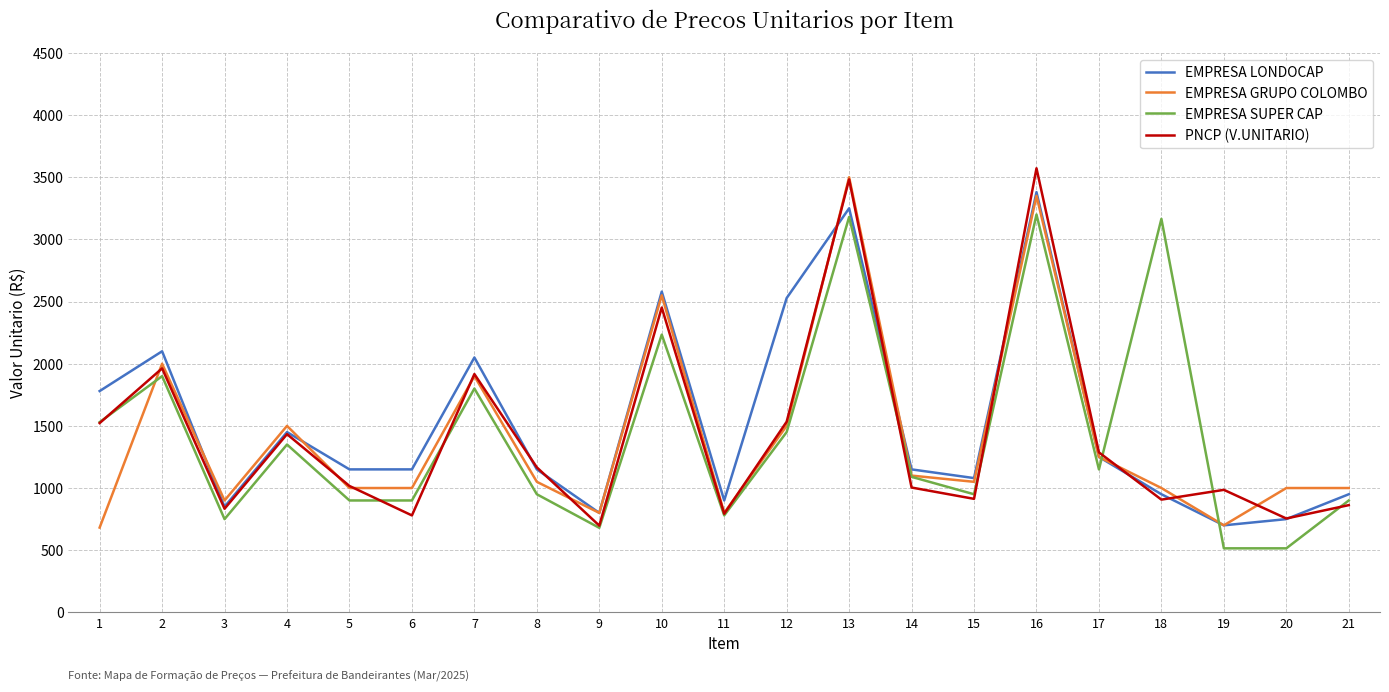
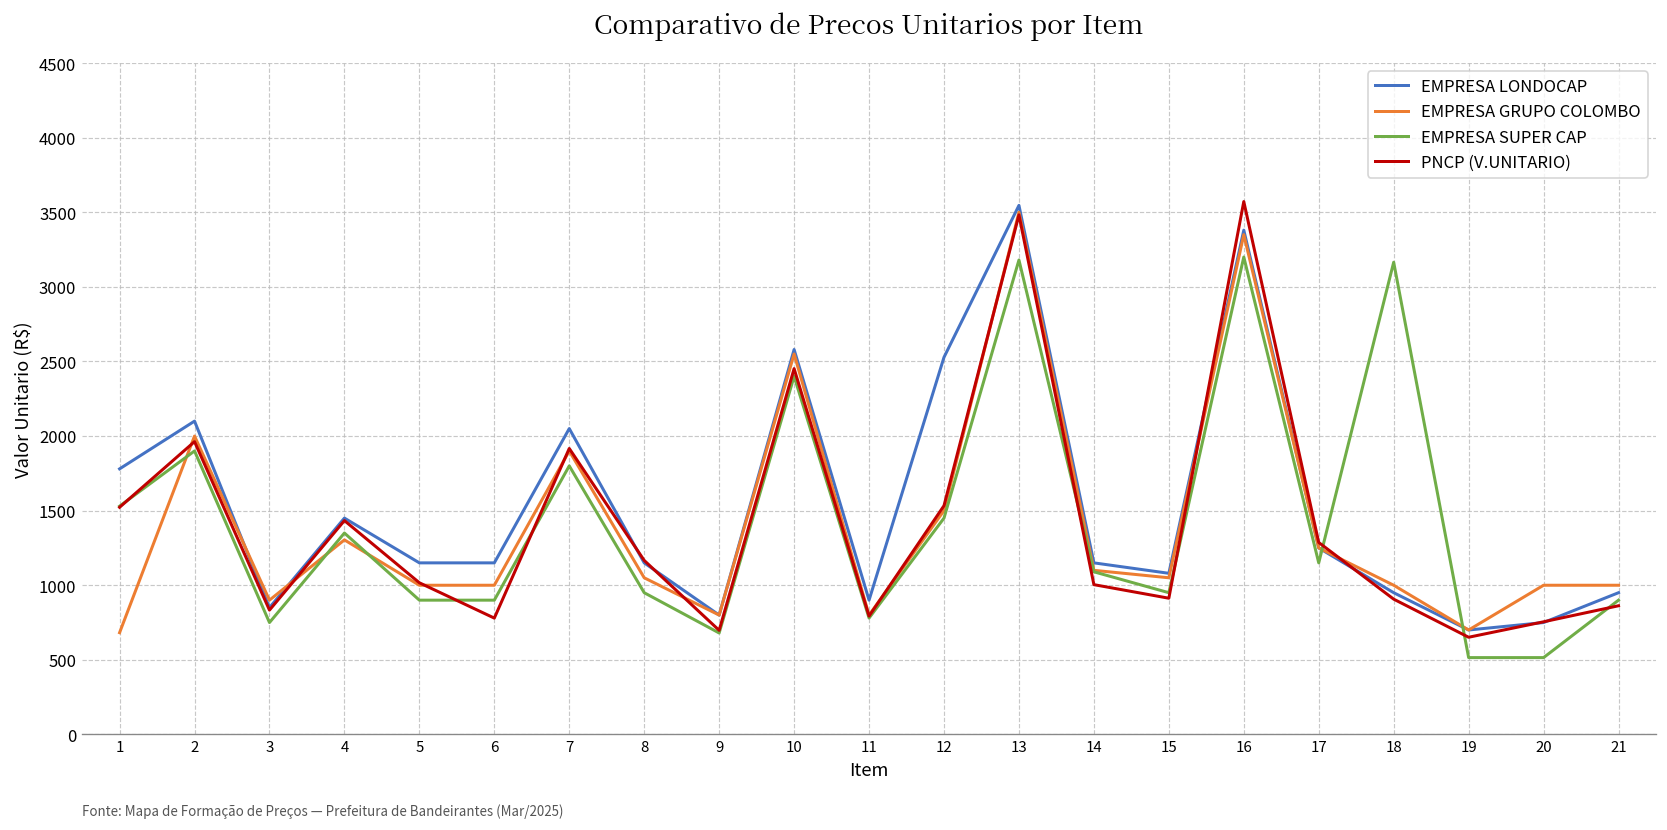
EMPRESA GRUPO COLOMBO, 4: 1500 -> 1300
EMPRESA SUPER CAP, 10: 2230 -> 2400
EMPRESA LONDOCAP, 13: 3250 -> 3550
PNCP (V.UNITARIO), 19: 990 -> 650
